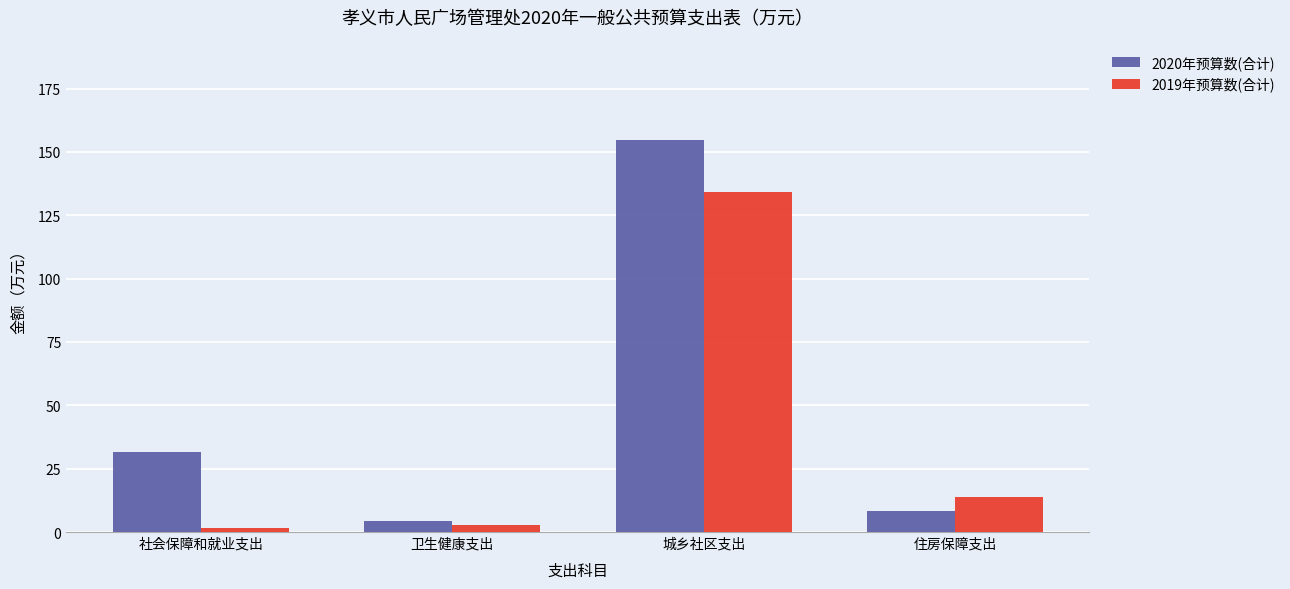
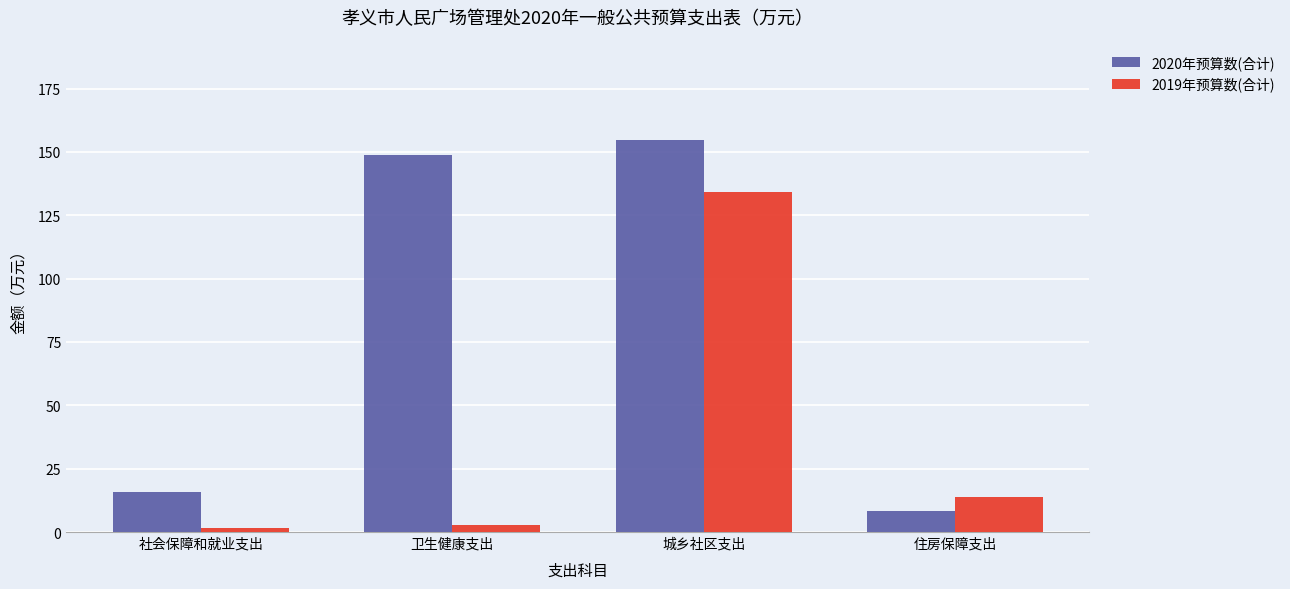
2020年预算数(合计), 社会保障和就业支出: 31 -> 16
2020年预算数(合计), 卫生健康支出: 5 -> 149
